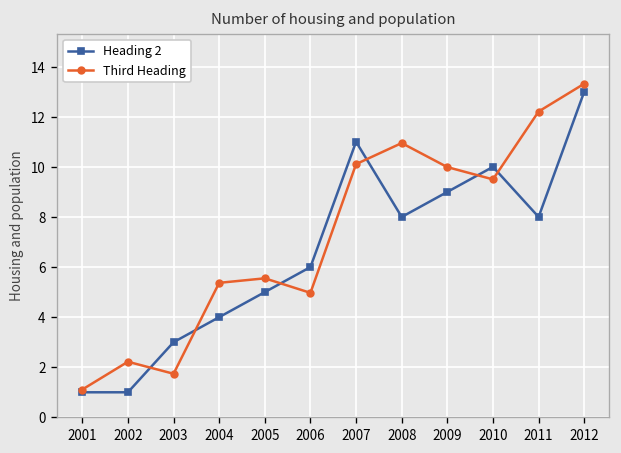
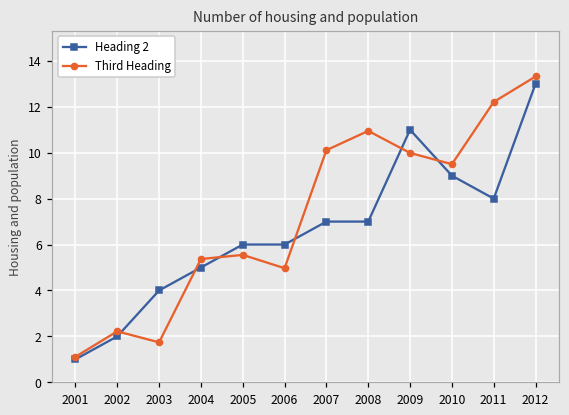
Heading 2, 2002: 1 -> 2
Heading 2, 2003: 3 -> 4
Heading 2, 2004: 4 -> 5
Heading 2, 2005: 5 -> 6
Heading 2, 2007: 11 -> 7
Heading 2, 2008: 8 -> 7
Heading 2, 2009: 9 -> 11
Heading 2, 2010: 10 -> 9
